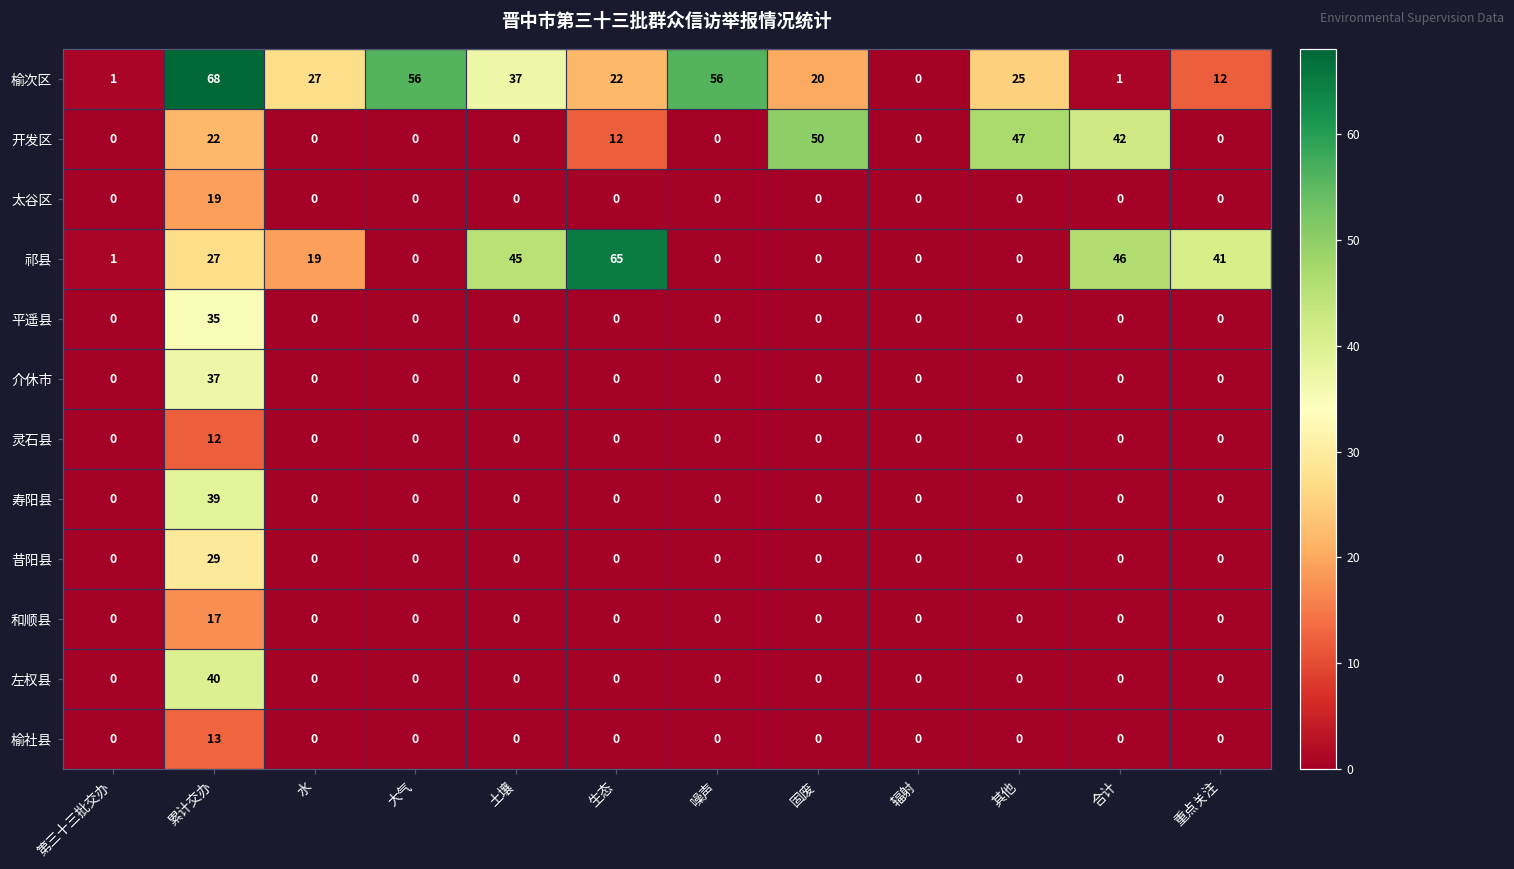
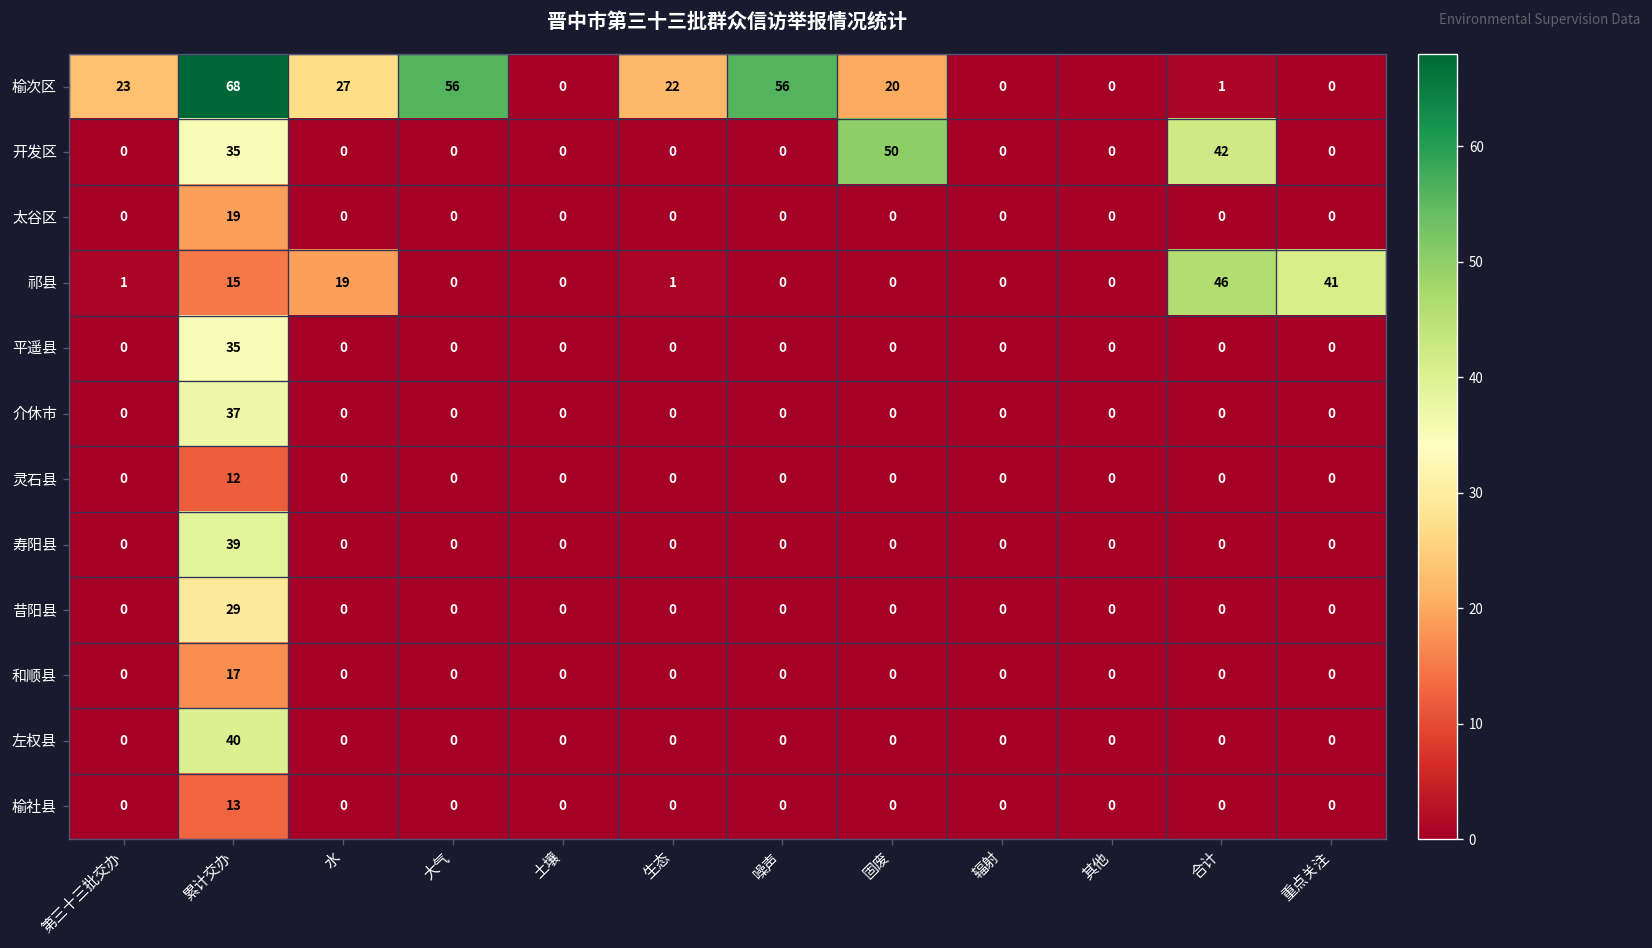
榆次区, 第三十三批交办: 1 -> 23
榆次区, 土壤: 37 -> 0
榆次区, 其他: 25 -> 0
榆次区, 重点关注: 12 -> 0
开发区, 累计交办: 22 -> 35
开发区, 生态: 12 -> 0
开发区, 其他: 47 -> 0
祁县, 累计交办: 27 -> 15
祁县, 土壤: 45 -> 0
祁县, 生态: 65 -> 1
